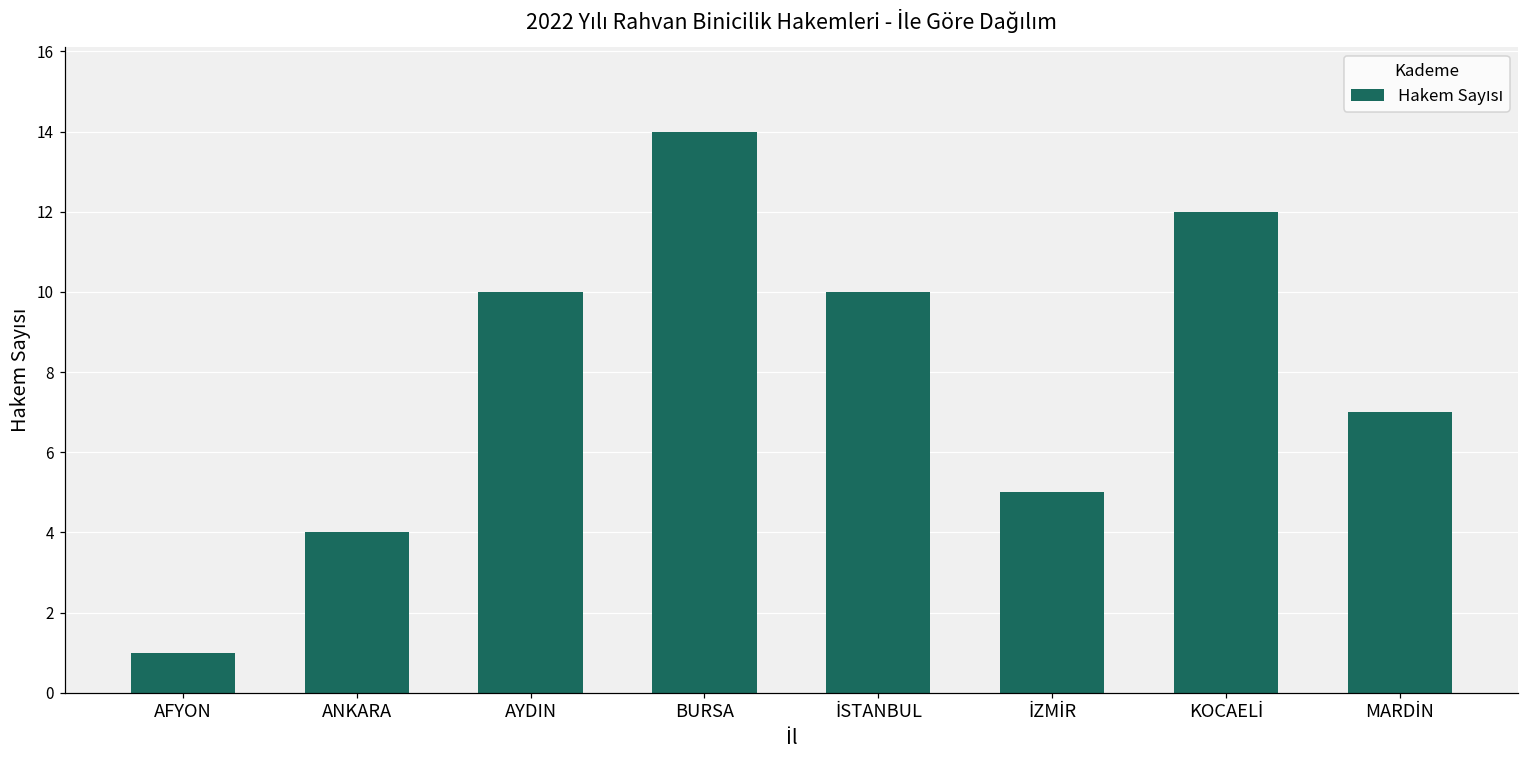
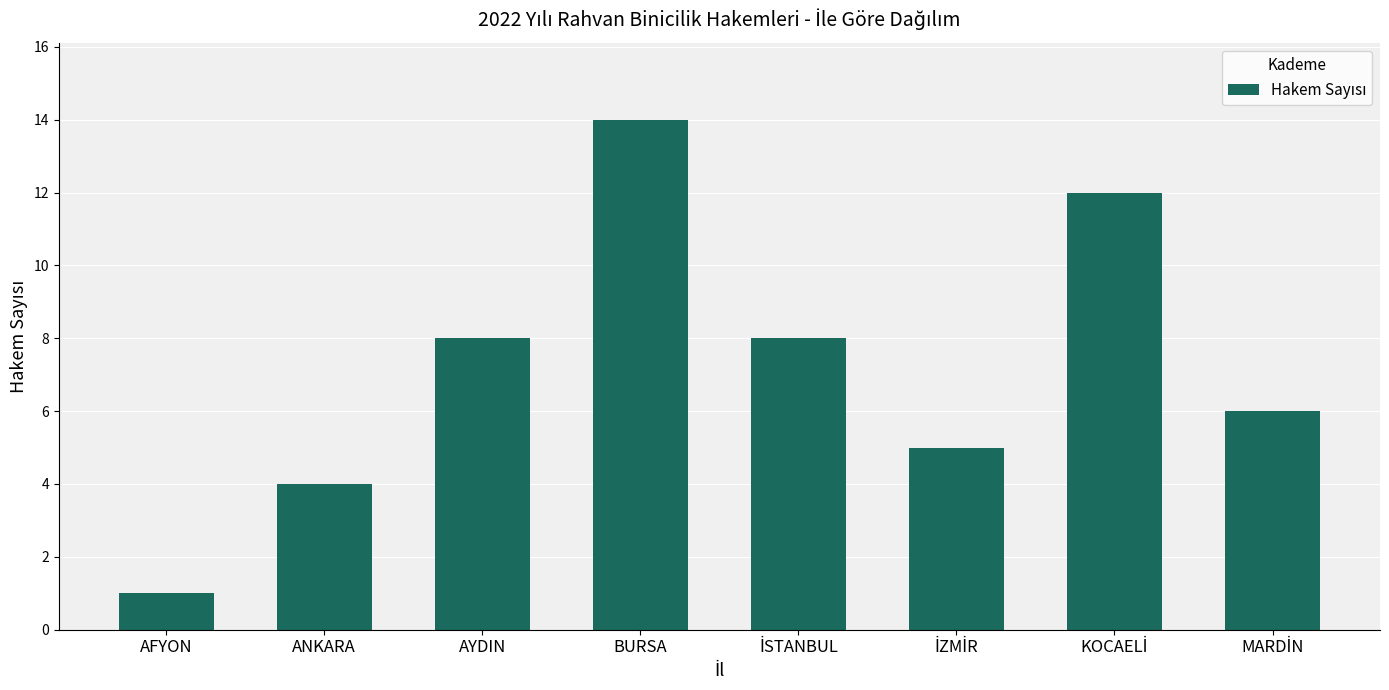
AYDIN: 10 -> 8
İSTANBUL: 10 -> 8
MARDİN: 7 -> 6
